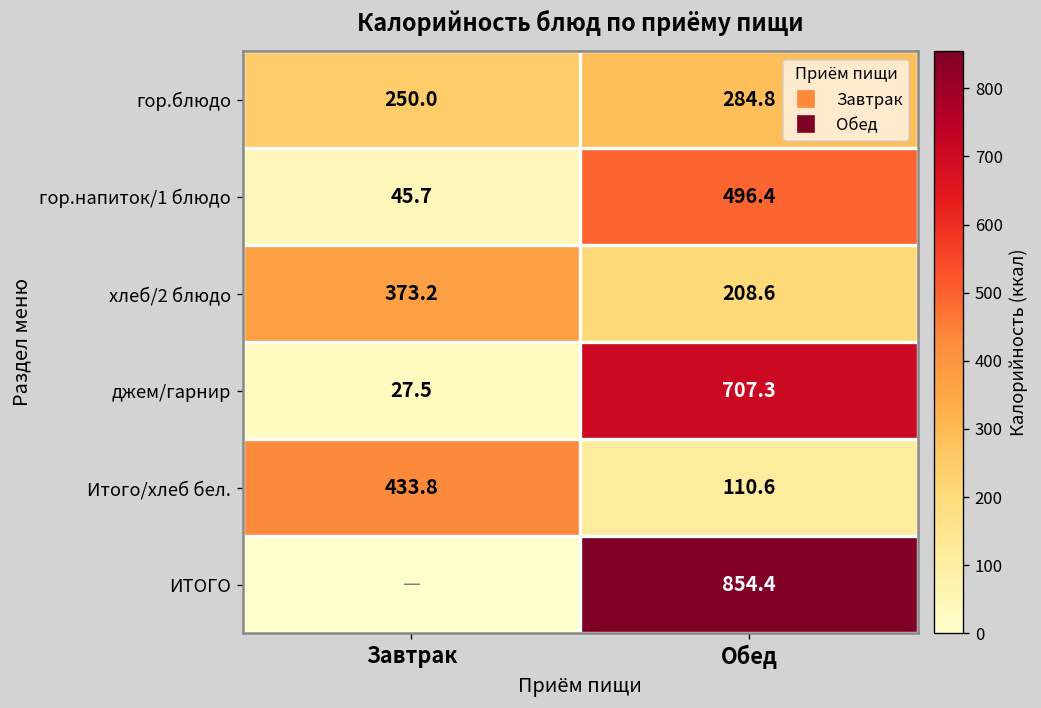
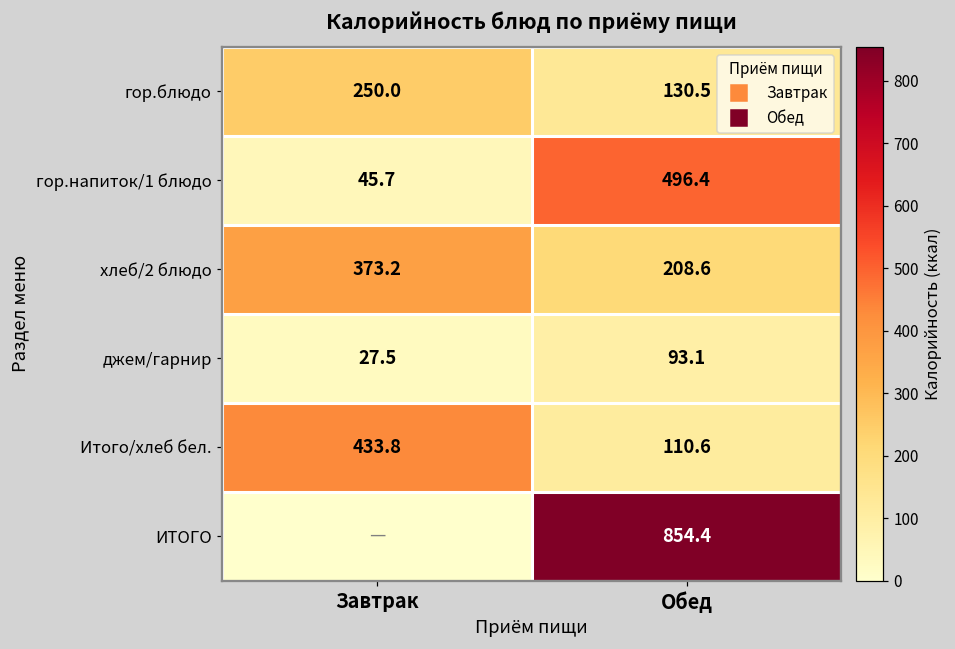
гор.блюдо, Обед: 284.8 -> 130.5
джем/гарнир, Обед: 707.3 -> 93.1
